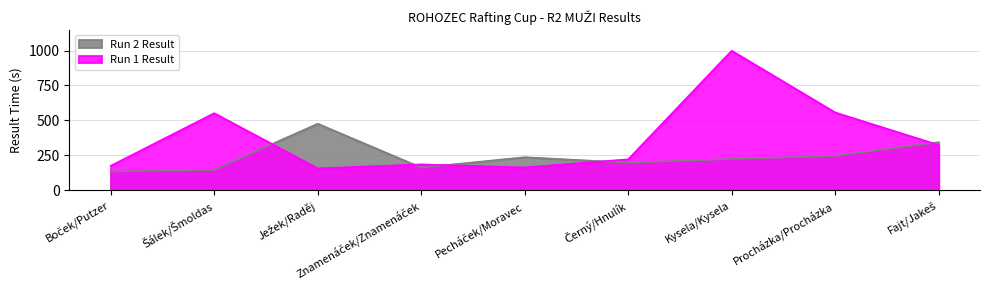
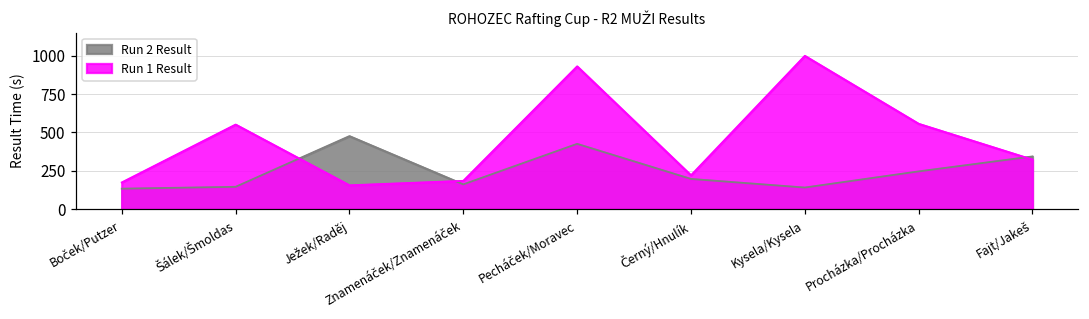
Run 2 Result, Pecháček/Moravec: 240 -> 430
Run 1 Result, Pecháček/Moravec: 160 -> 930
Run 2 Result, Kysela/Kysela: 220 -> 140
